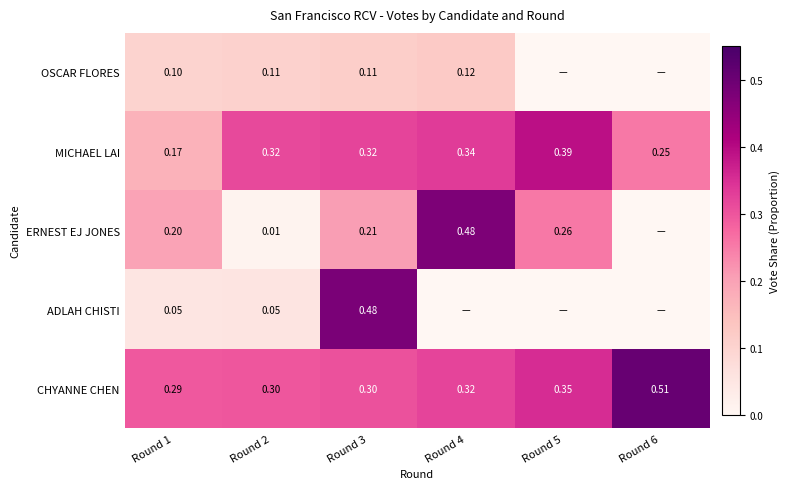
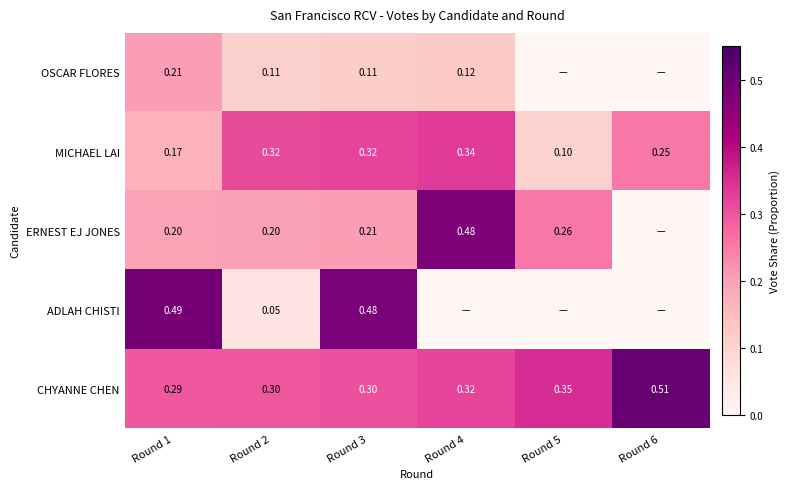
OSCAR FLORES, Round 1: 0.10 -> 0.21
MICHAEL LAI, Round 5: 0.39 -> 0.10
ERNEST EJ JONES, Round 2: 0.01 -> 0.20
ADLAH CHISTI, Round 1: 0.05 -> 0.49
